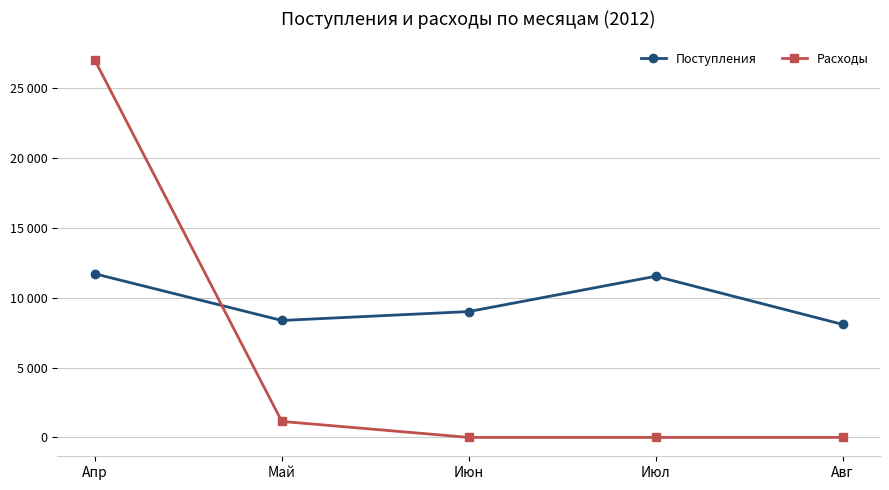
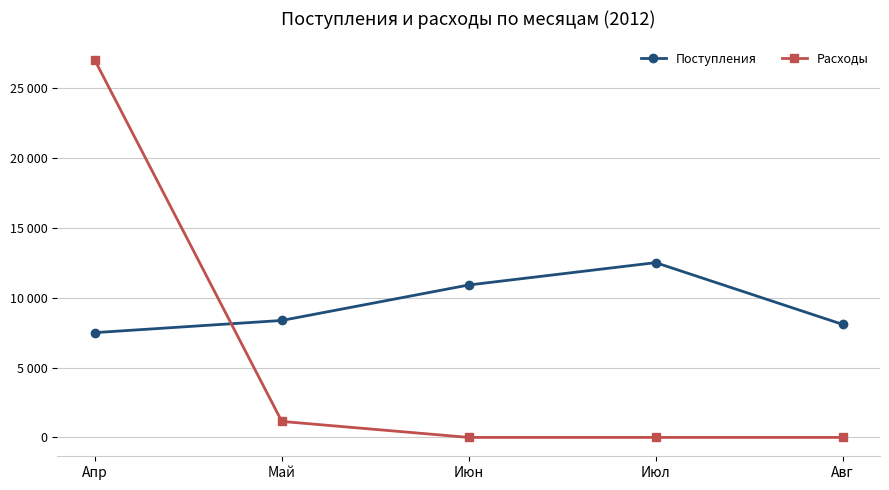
Поступления, Апр: 11700 -> 7500
Поступления, Июн: 9000 -> 10900
Поступления, Июл: 11500 -> 12500
